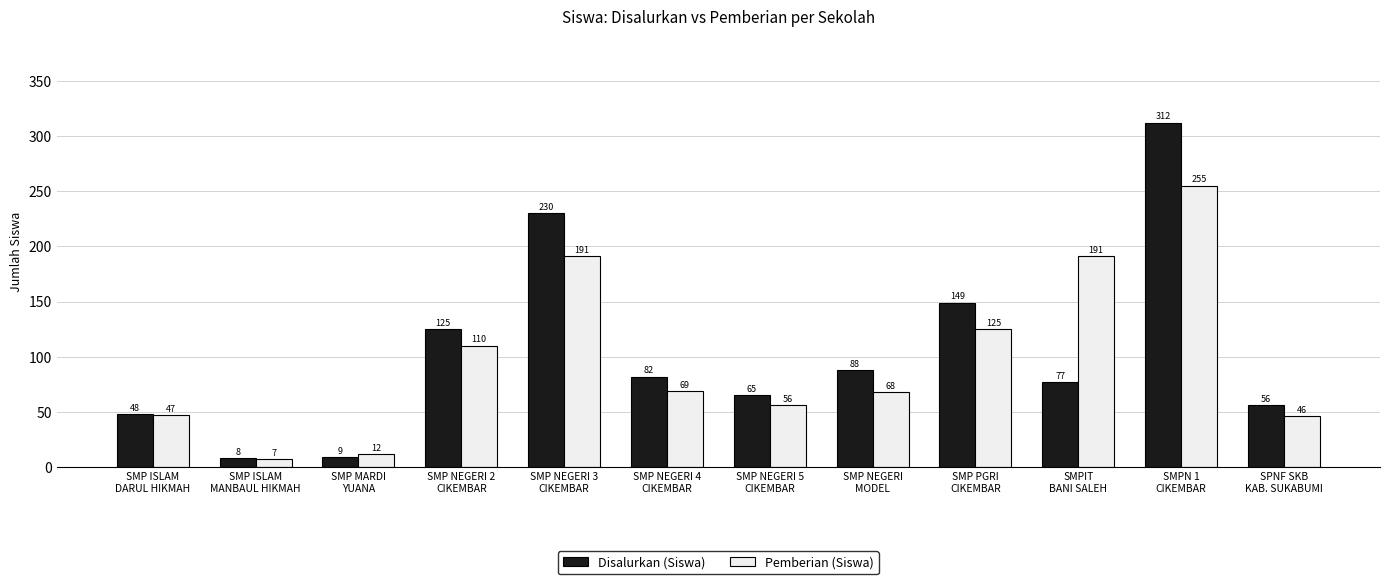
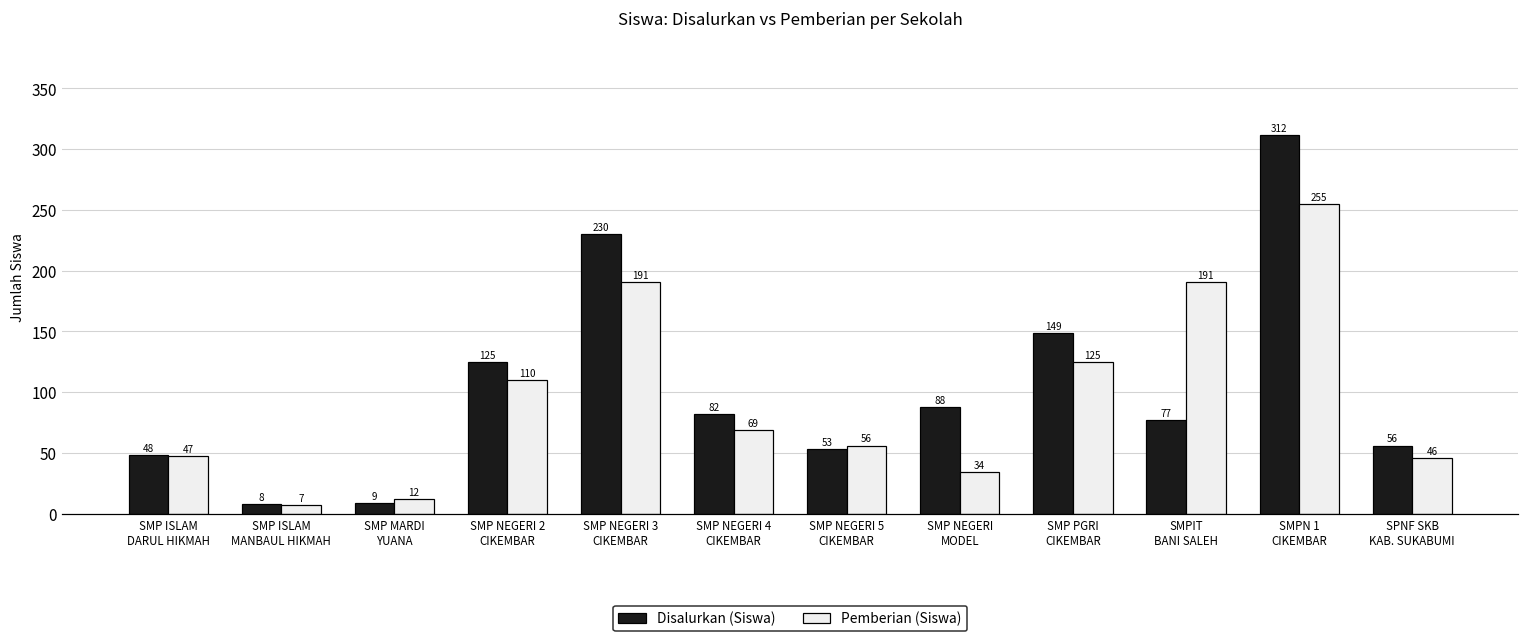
Disalurkan (Siswa), SMP NEGERI 5 CIKEMBAR: 65 -> 53
Pemberian (Siswa), SMP NEGERI MODEL: 68 -> 34
